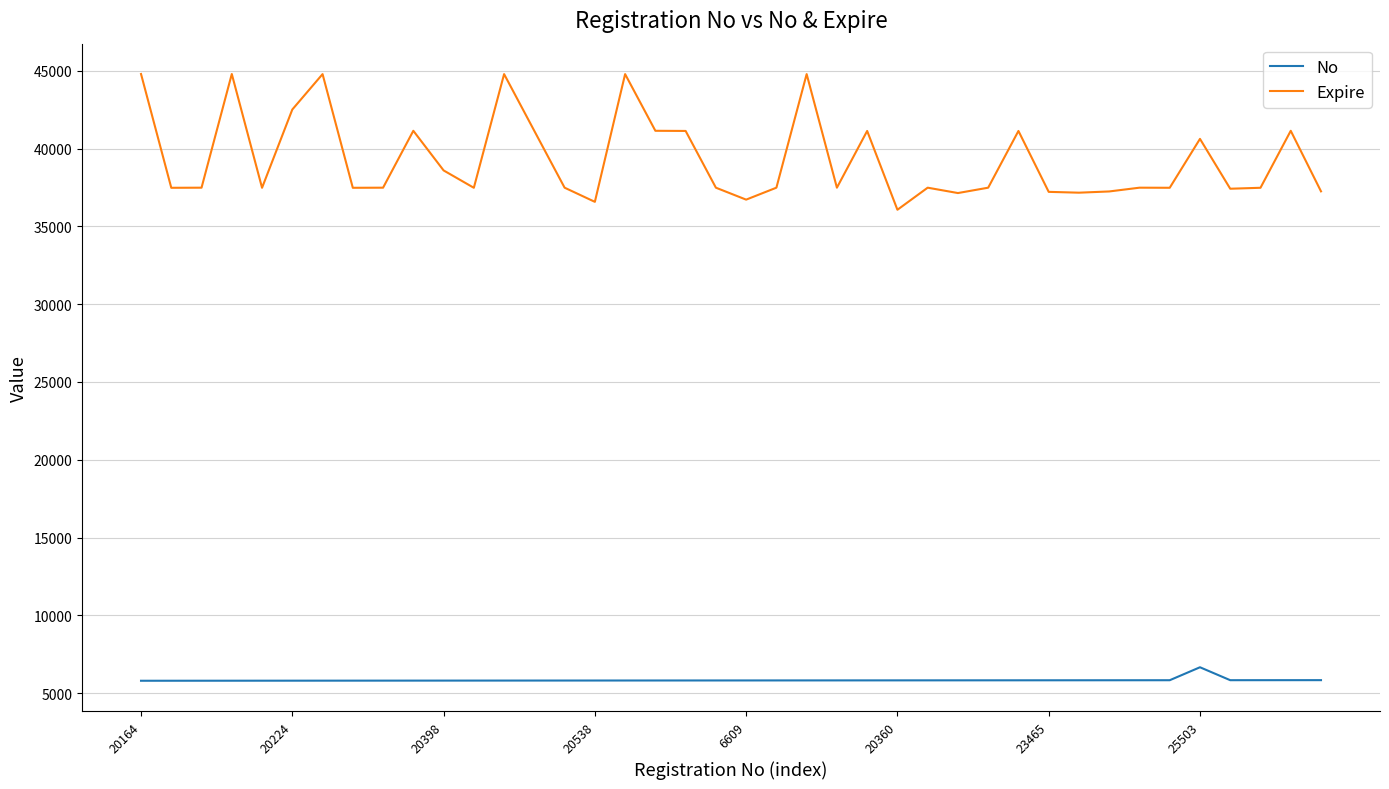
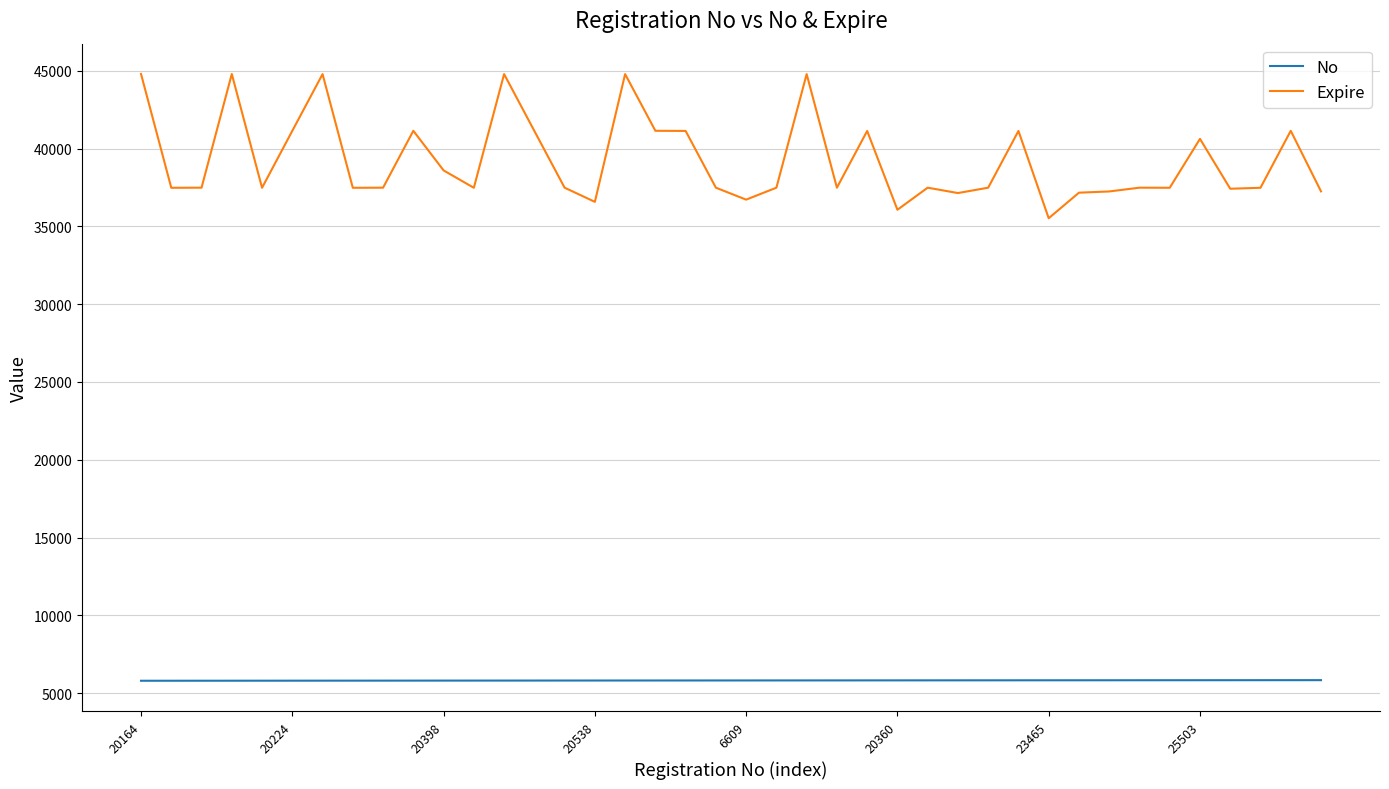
Expire, 20224: 42500 -> 41100
Expire, 23465: 37200 -> 35500
No, 25503: 6700 -> 5800
